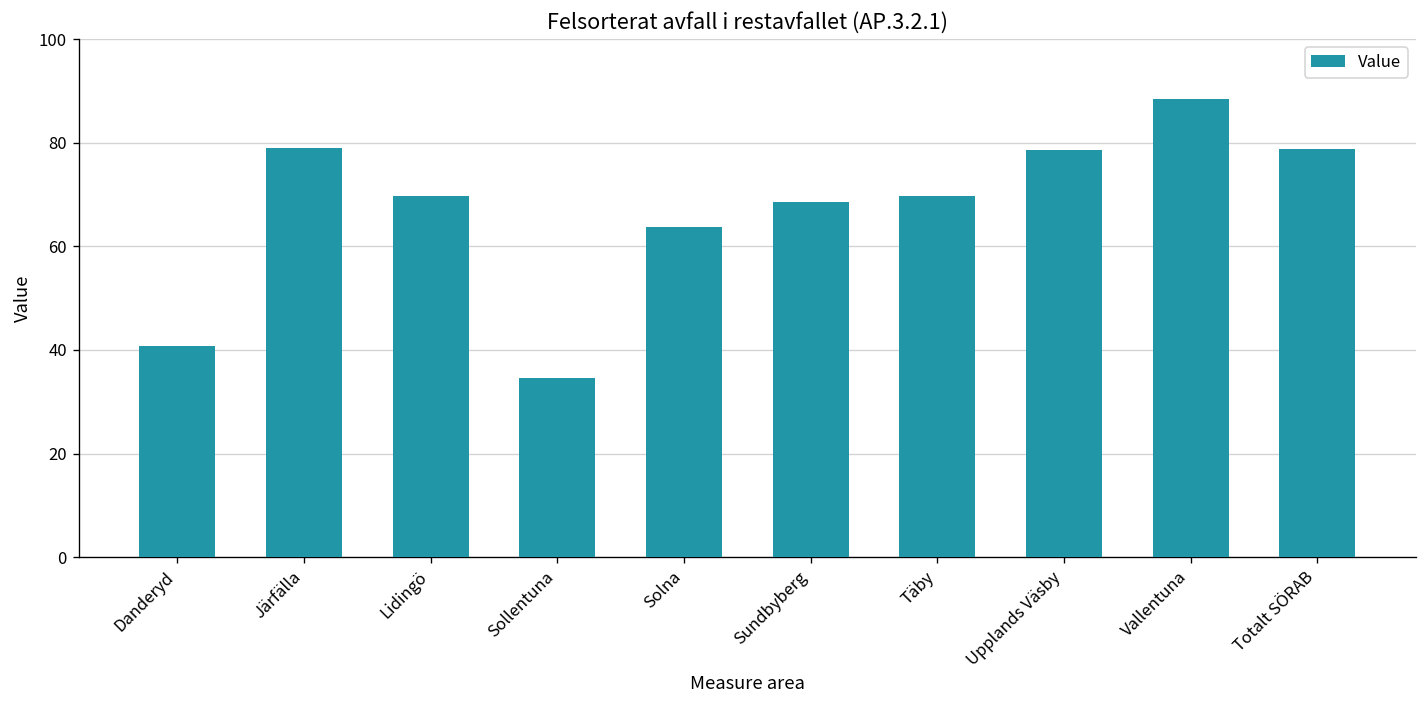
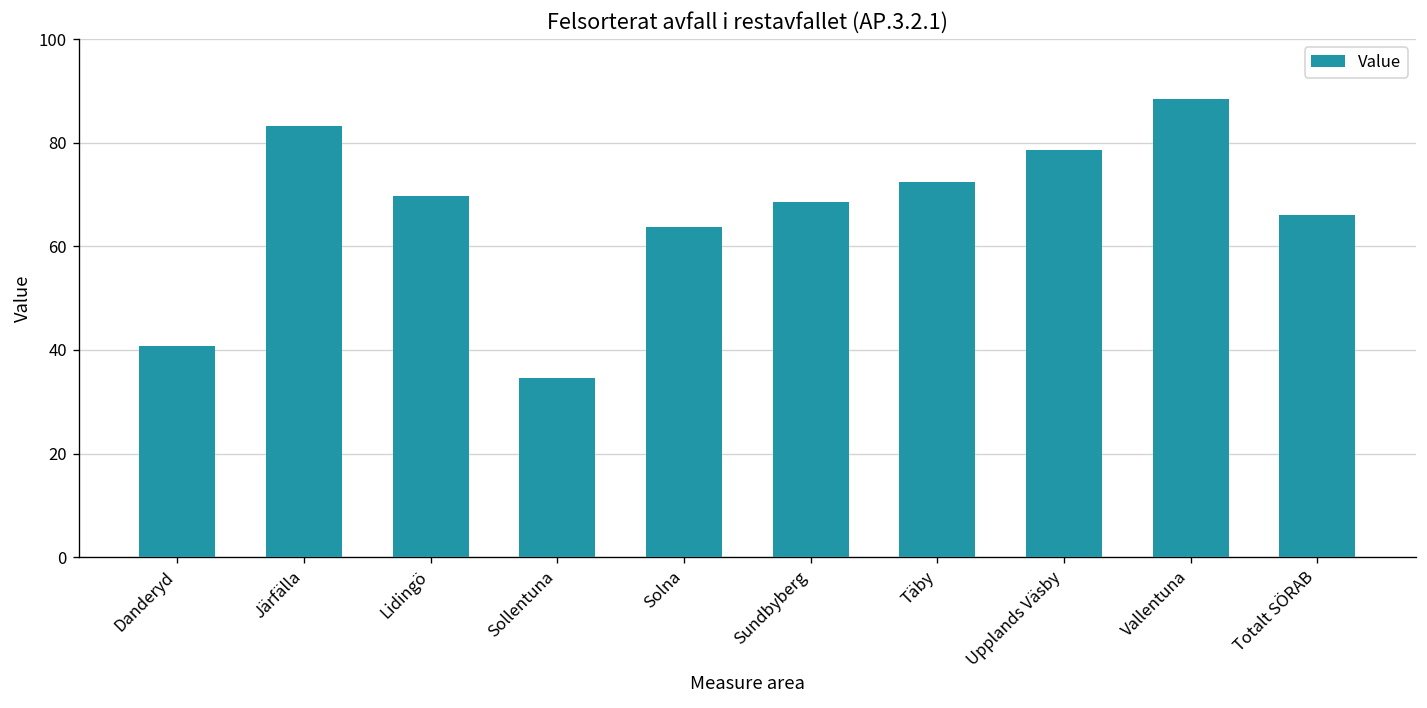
Järfälla: 79 -> 83
Täby: 70 -> 73
Totalt SÖRAB: 79 -> 66
